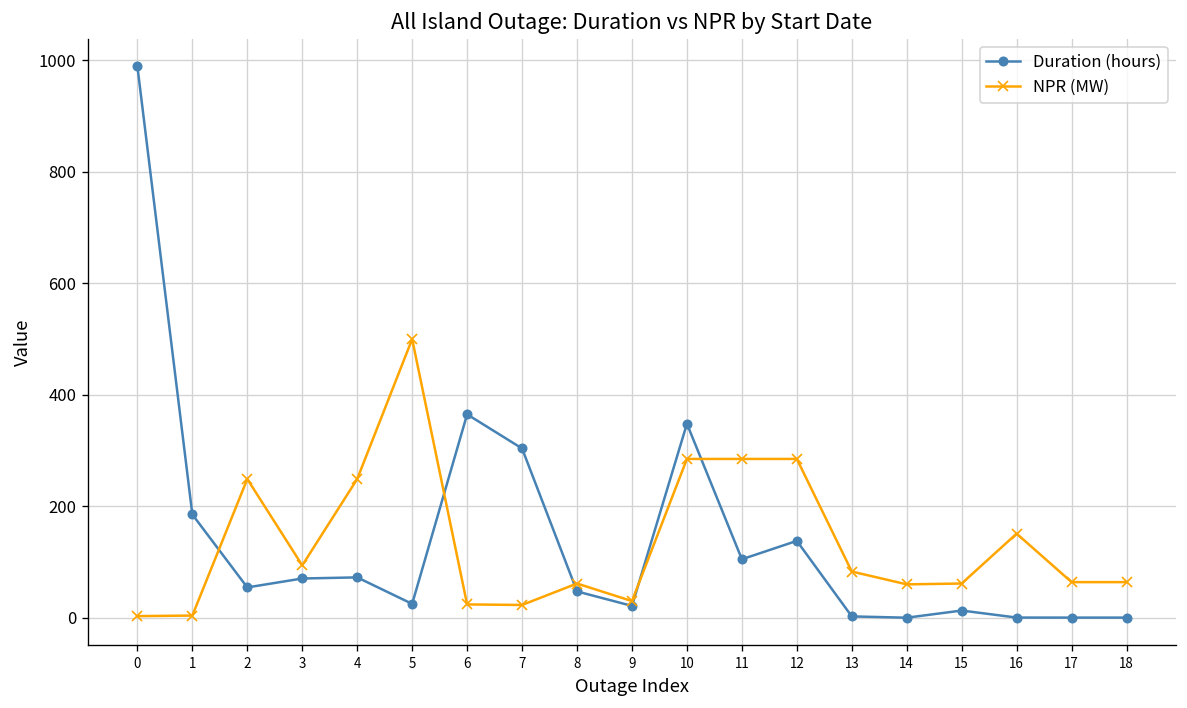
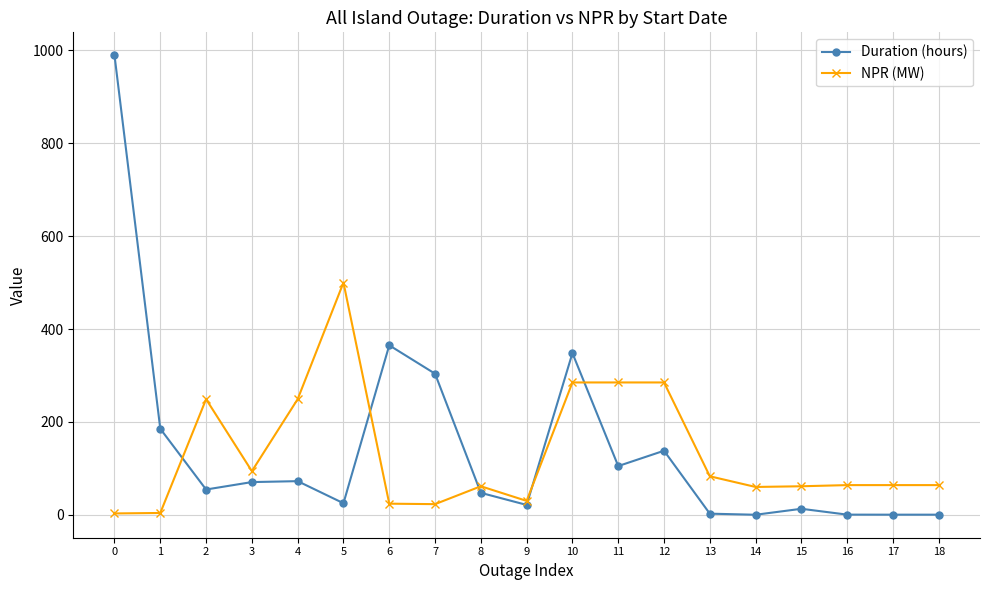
NPR (MW), 16: 150 -> 60
